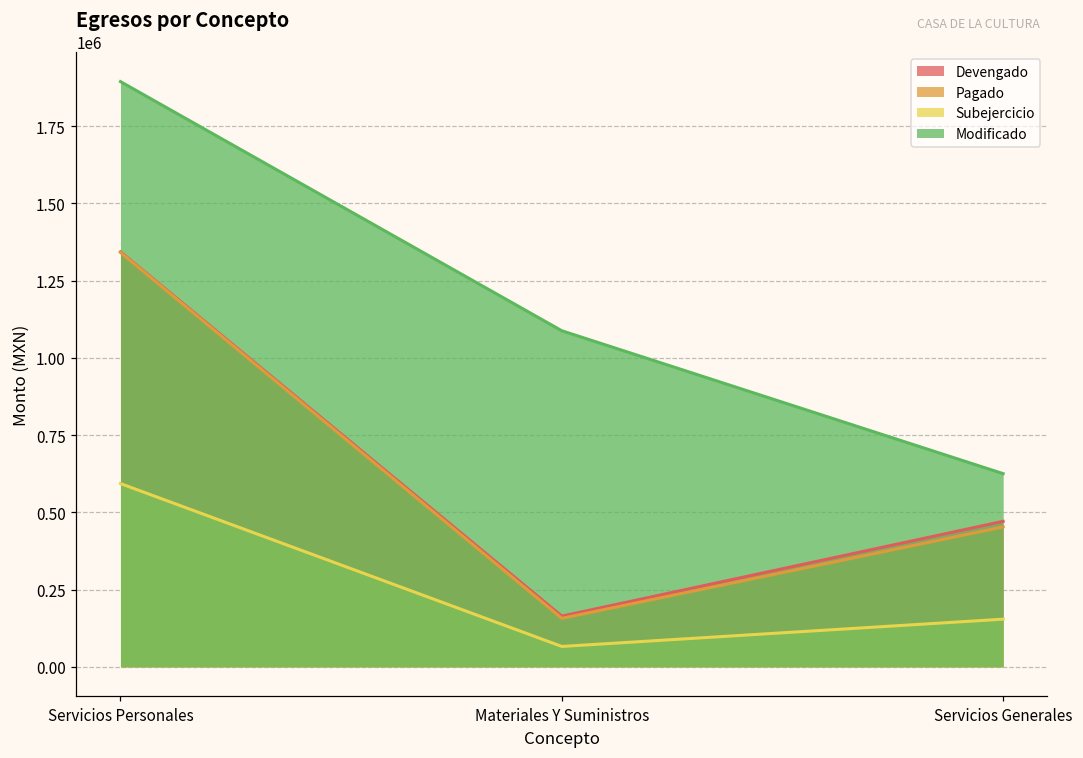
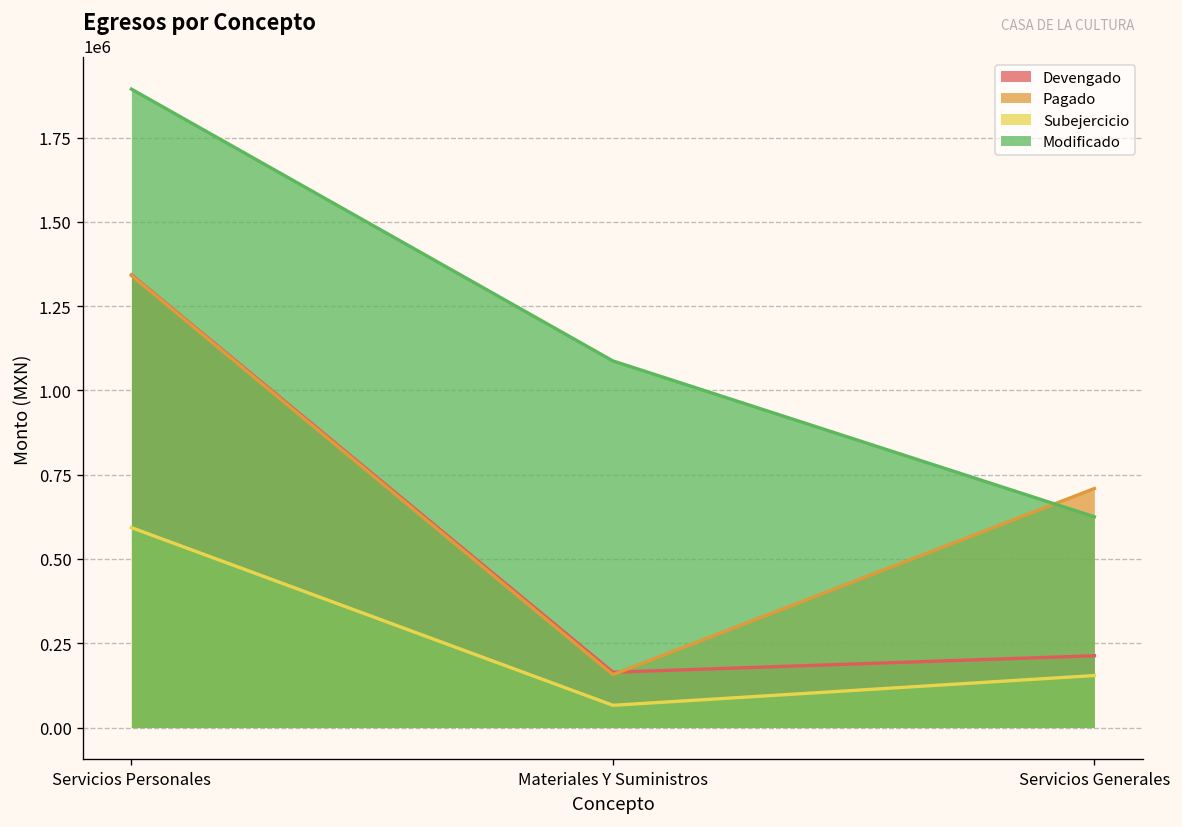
Devengado, Servicios Generales: 470000 -> 210000
Pagado, Servicios Generales: 450000 -> 710000
